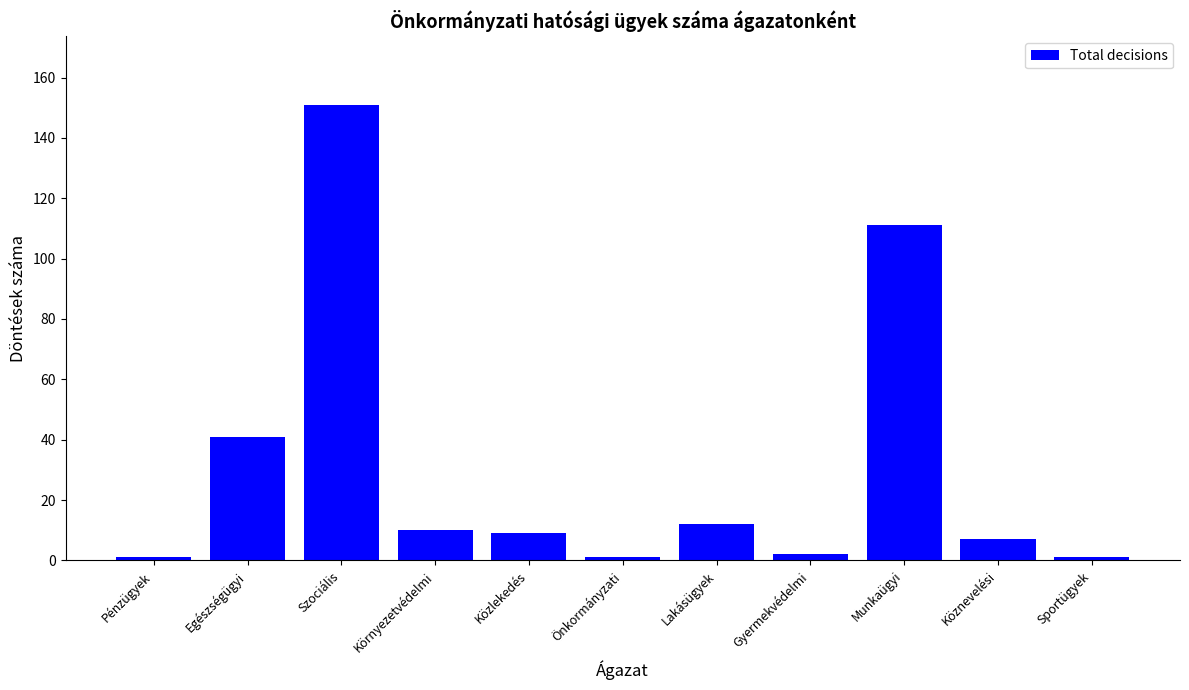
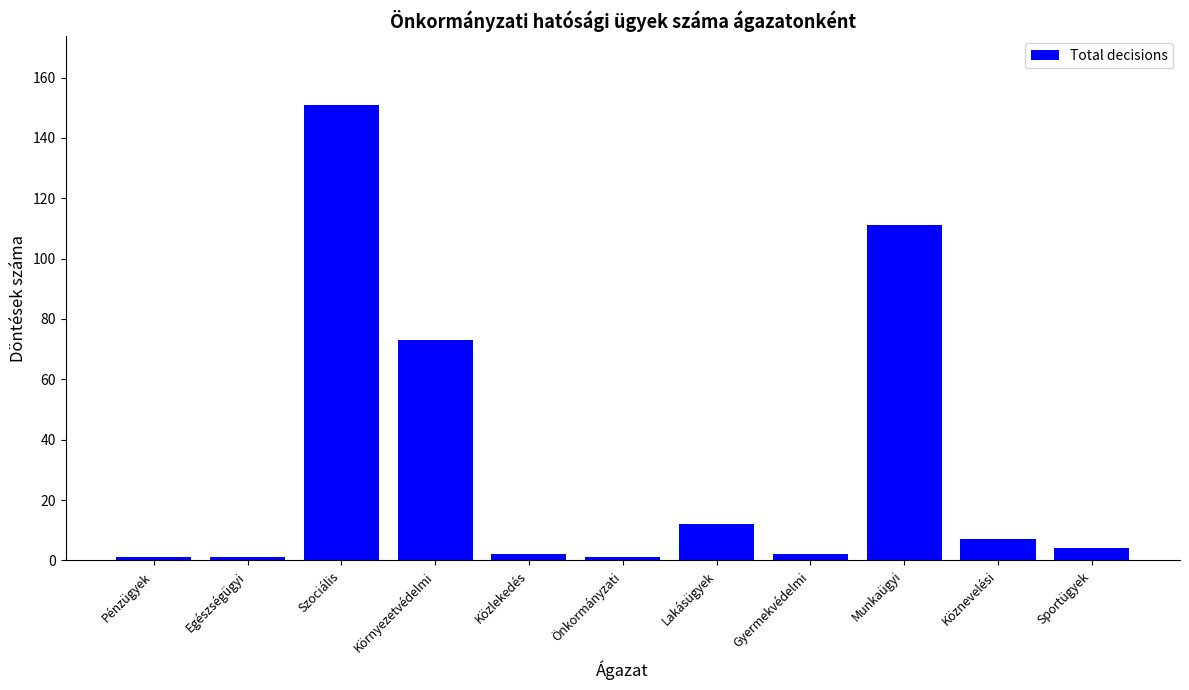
Egészségügyi: 41 -> 1
Környezetvédelmi: 10 -> 73
Közlekedés: 9 -> 2
Sportügyek: 1 -> 4
